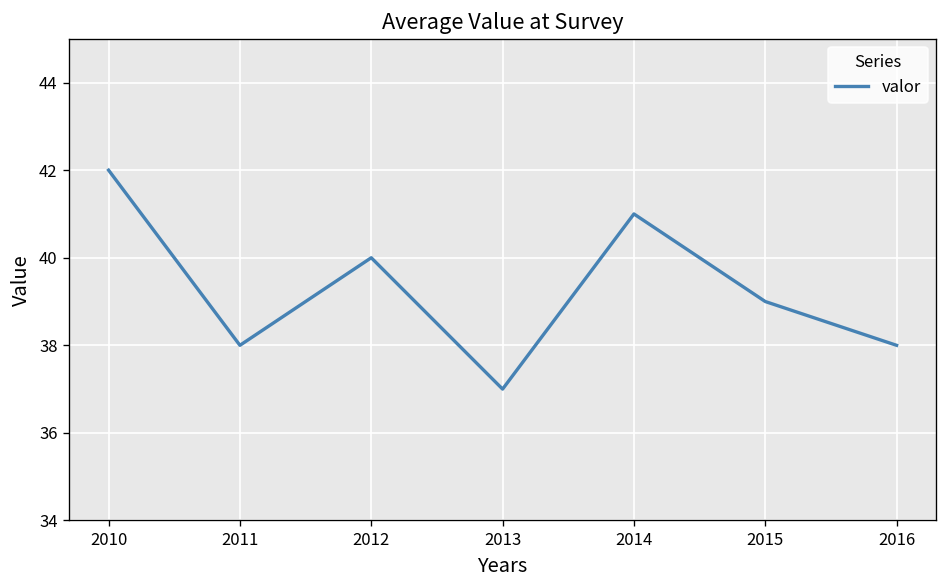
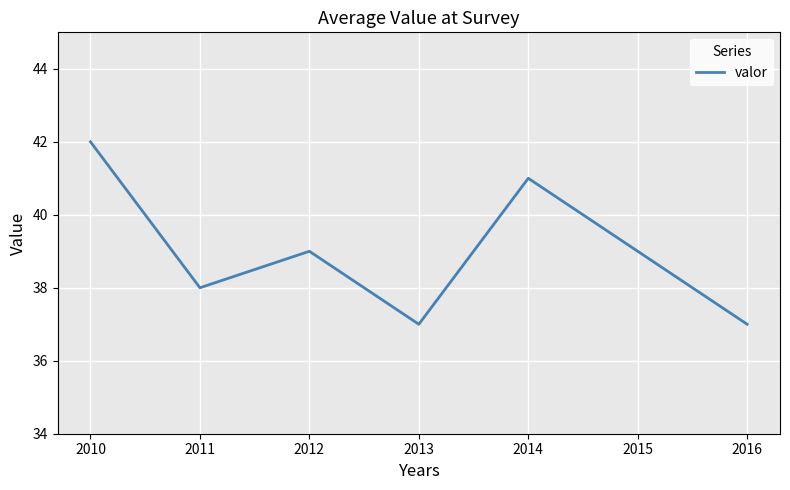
2012: 40 -> 39
2016: 38 -> 37
